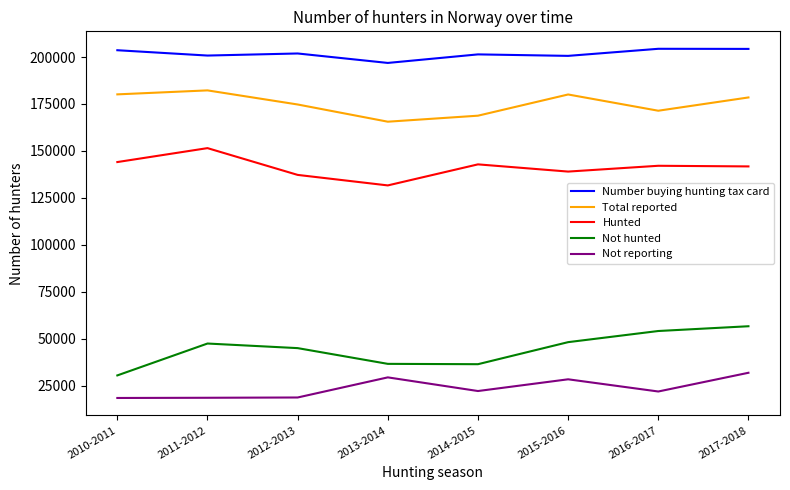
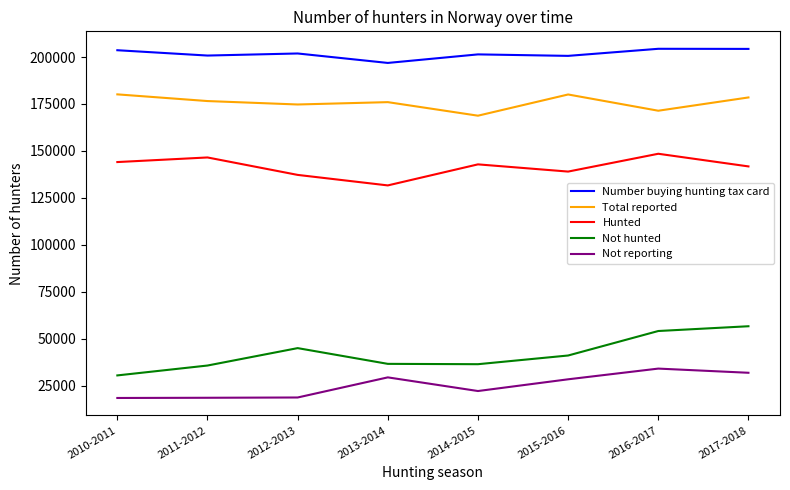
Total reported, 2011-2012: 182000 -> 177000
Hunted, 2011-2012: 152000 -> 147000
Not hunted, 2011-2012: 47000 -> 36000
Total reported, 2013-2014: 166000 -> 176000
Not hunted, 2015-2016: 48000 -> 41000
Hunted, 2016-2017: 142000 -> 148000
Not reporting, 2016-2017: 22000 -> 34000
